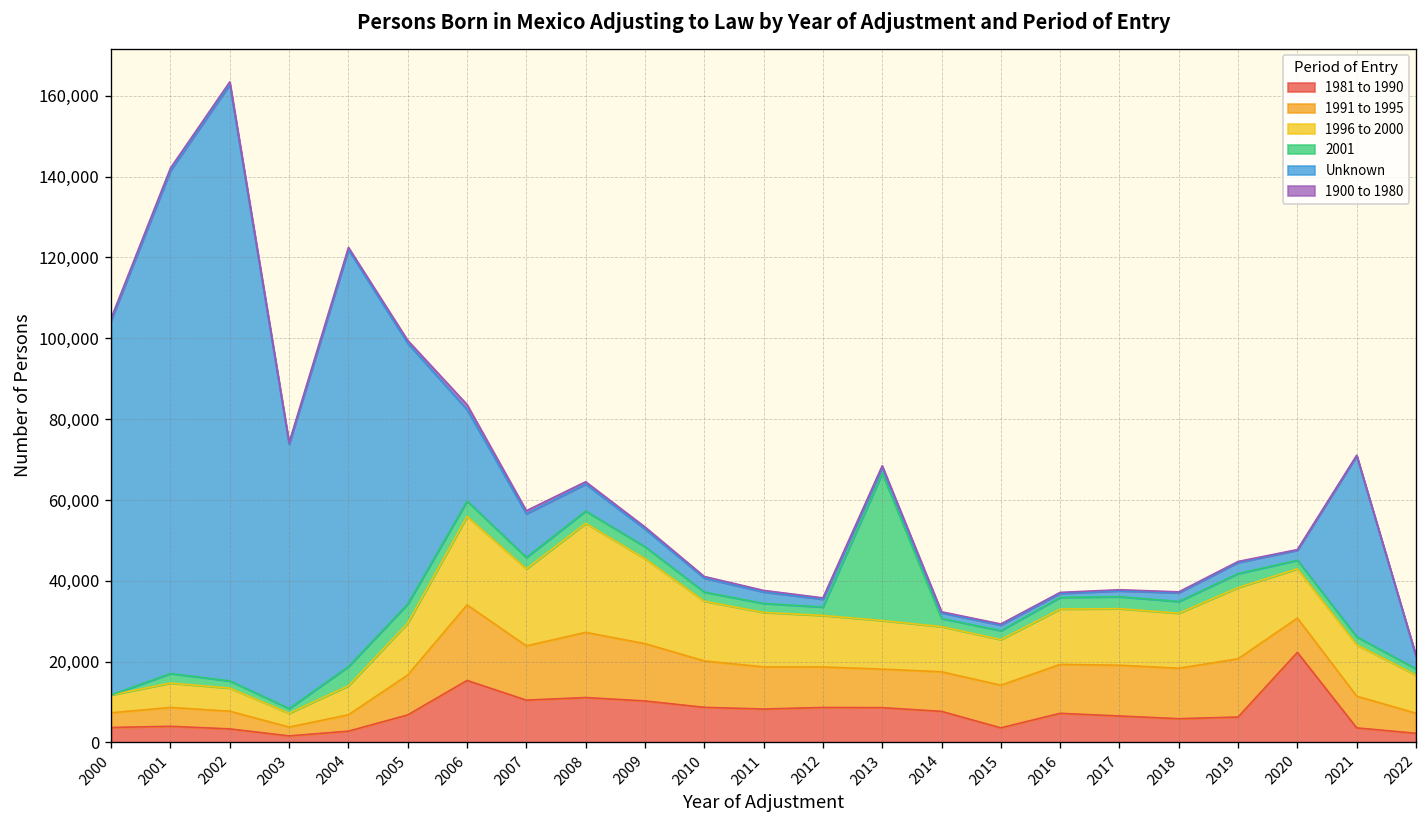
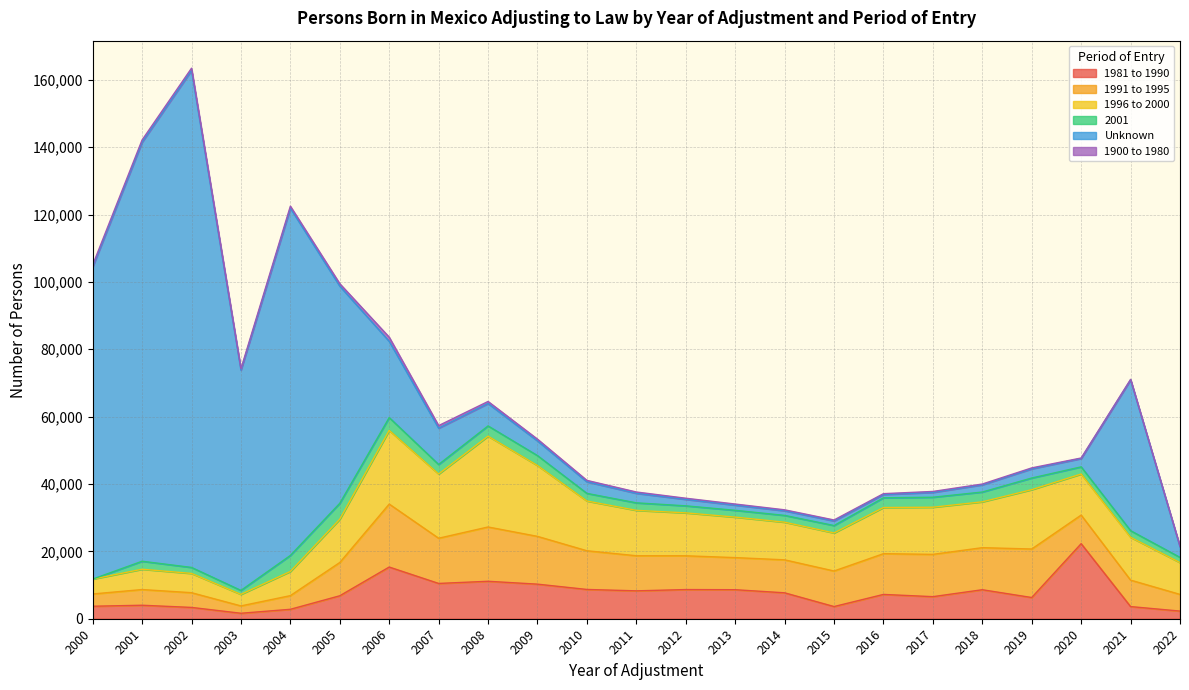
2001, 2013: 36,000 -> 2,000
1981 to 1990, 2018: 6,000 -> 9,000
